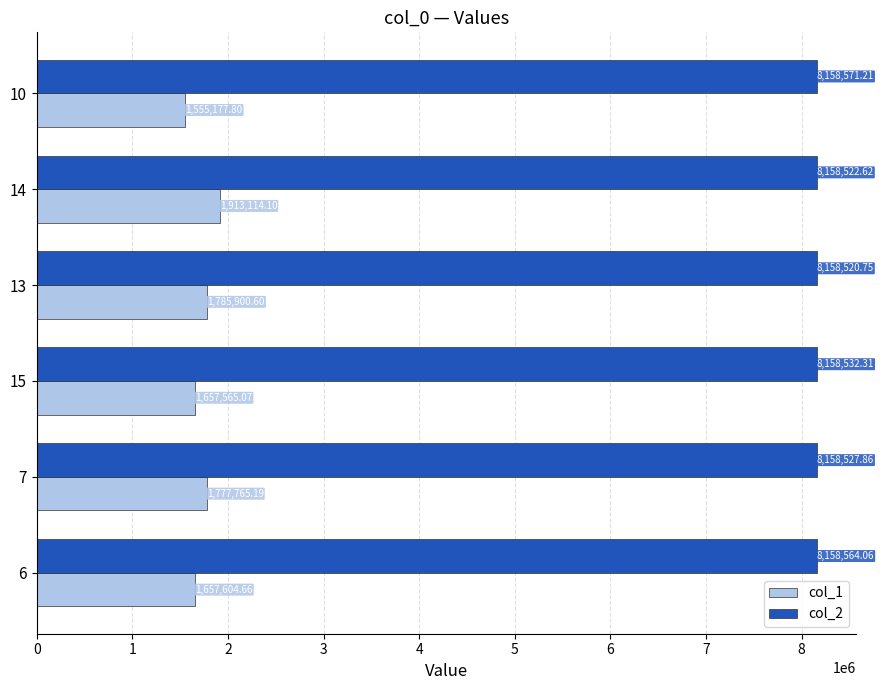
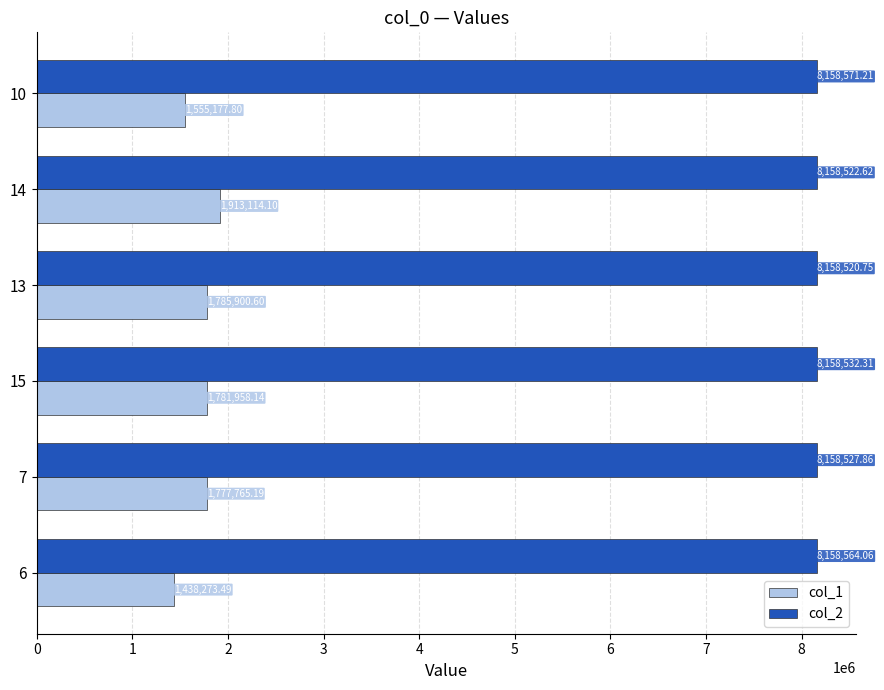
col_1, 15: 1,657,565.07 -> 1,781,958.14
col_1, 6: 1,657,604.66 -> 1,438,273.49
